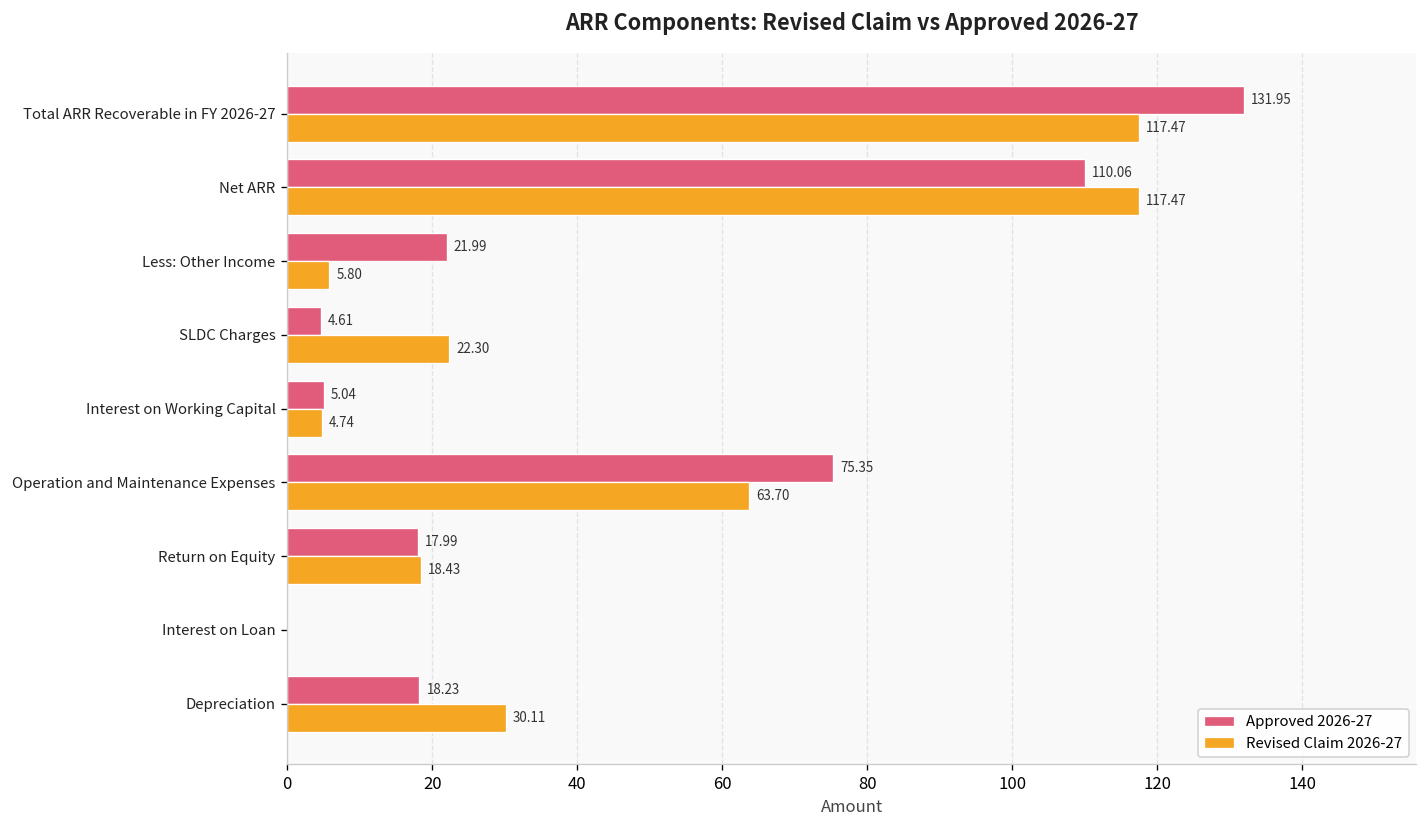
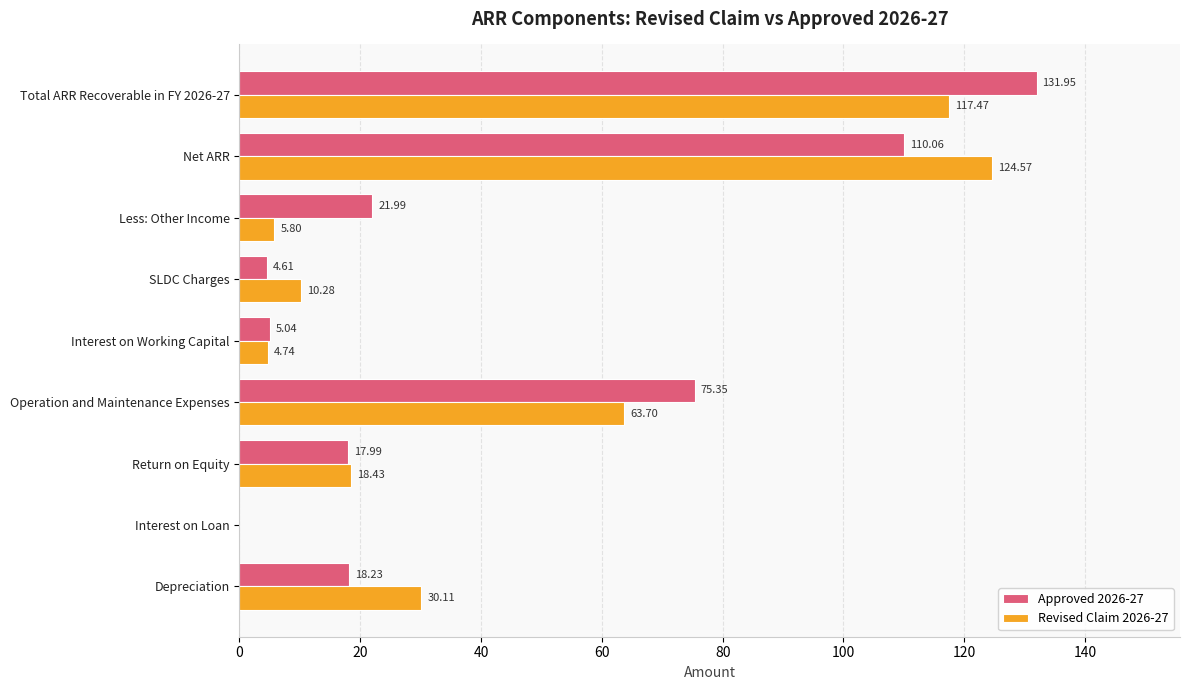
Revised Claim 2026-27, Net ARR: 117.47 -> 124.57
Revised Claim 2026-27, SLDC Charges: 22.30 -> 10.28
